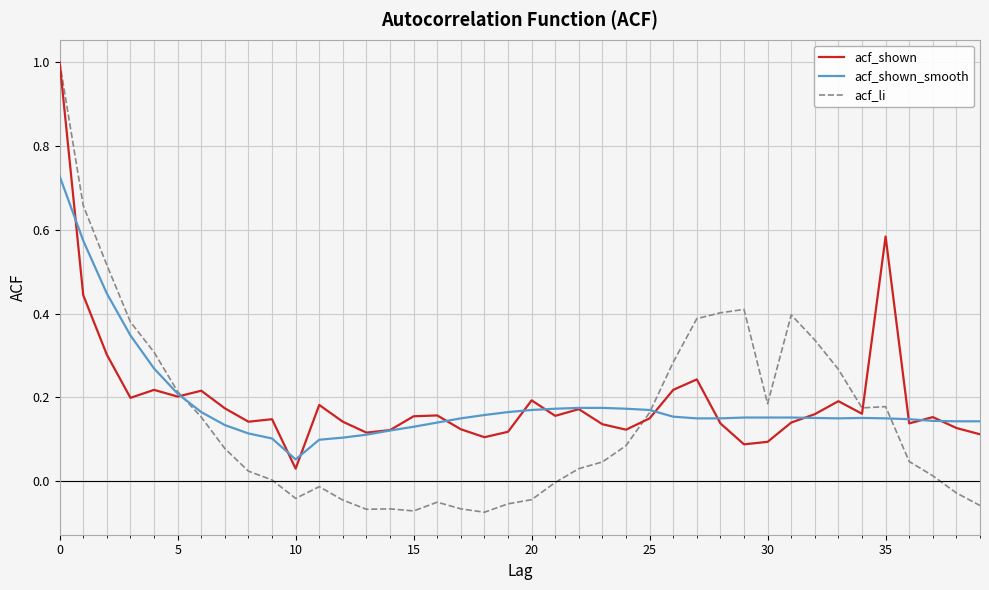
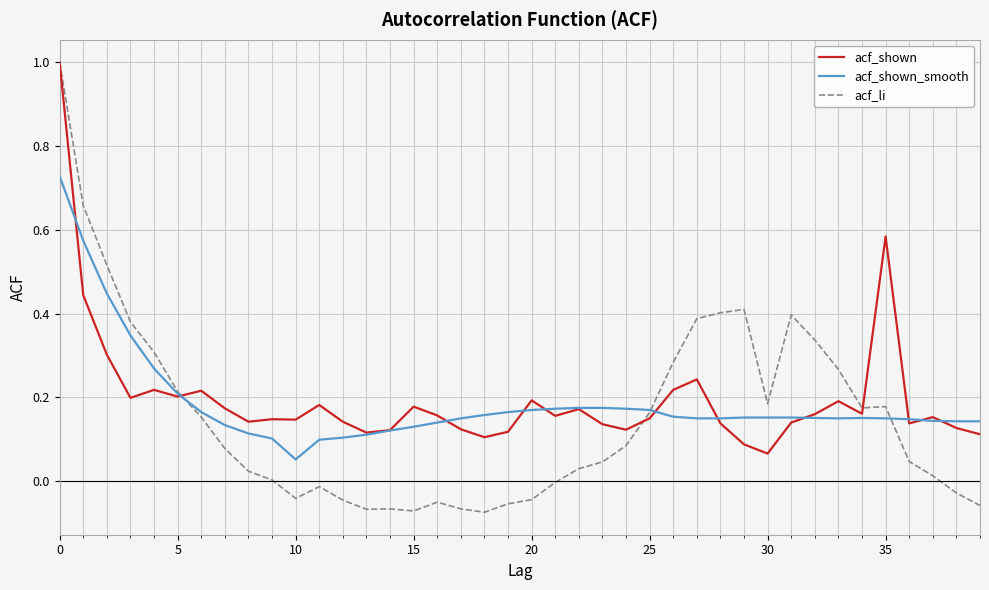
acf_shown, 10: 0.03 -> 0.15
acf_shown, 15: 0.16 -> 0.18
acf_shown, 30: 0.09 -> 0.07
